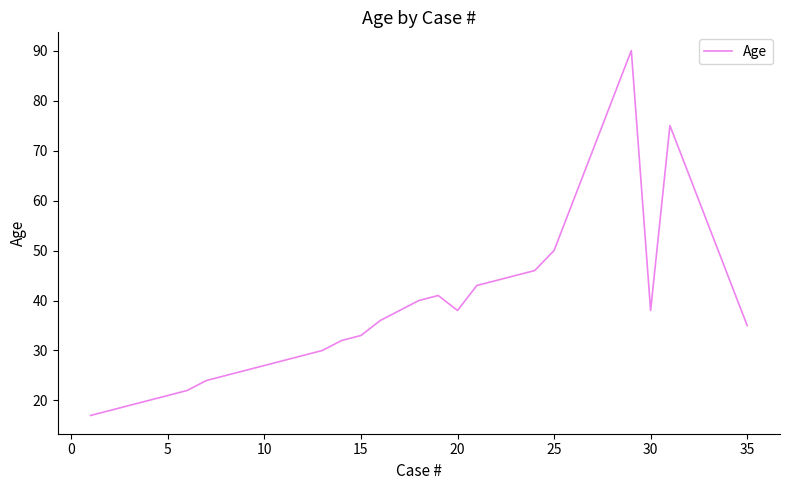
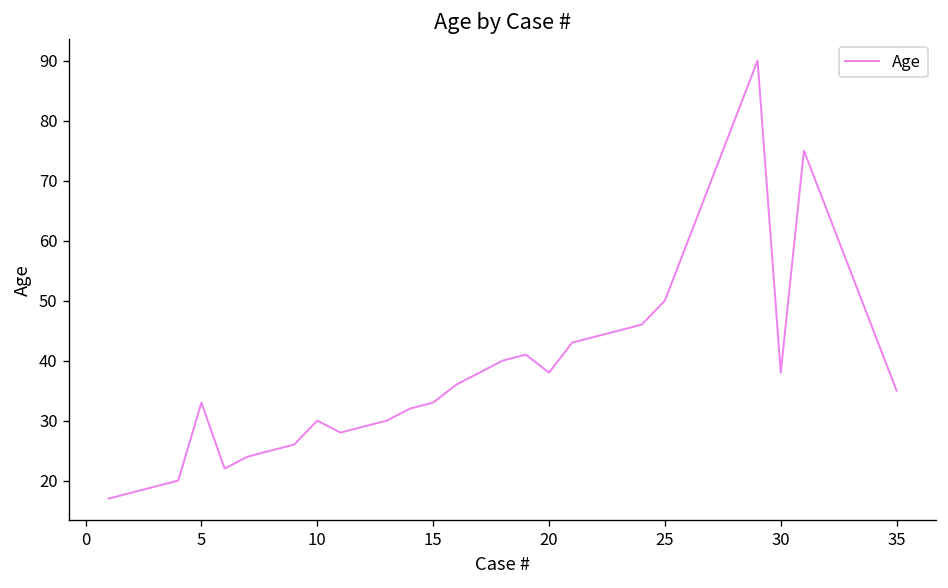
5: 21 -> 33
10: 27 -> 30
